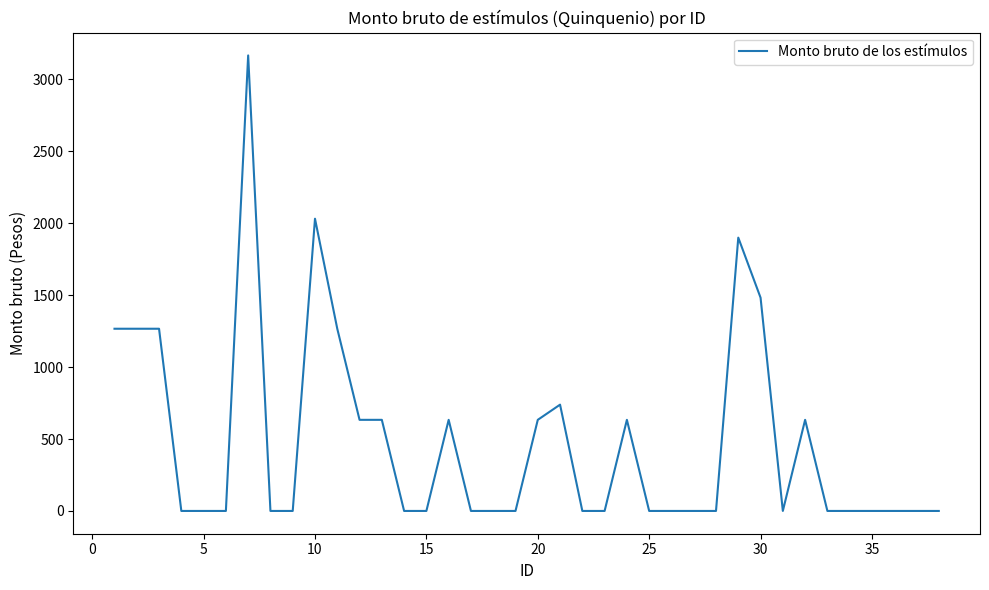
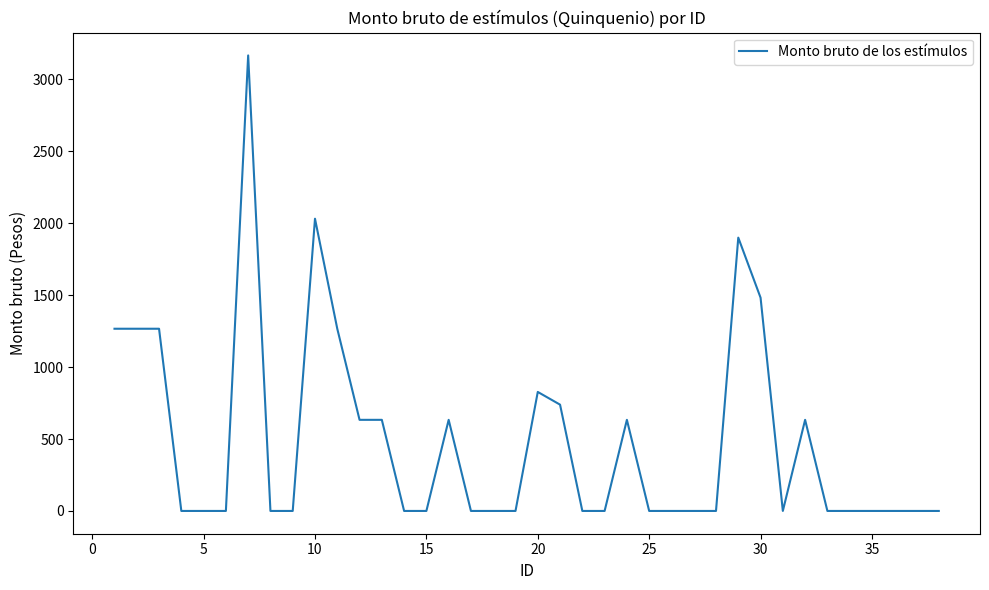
20: 630 -> 830
